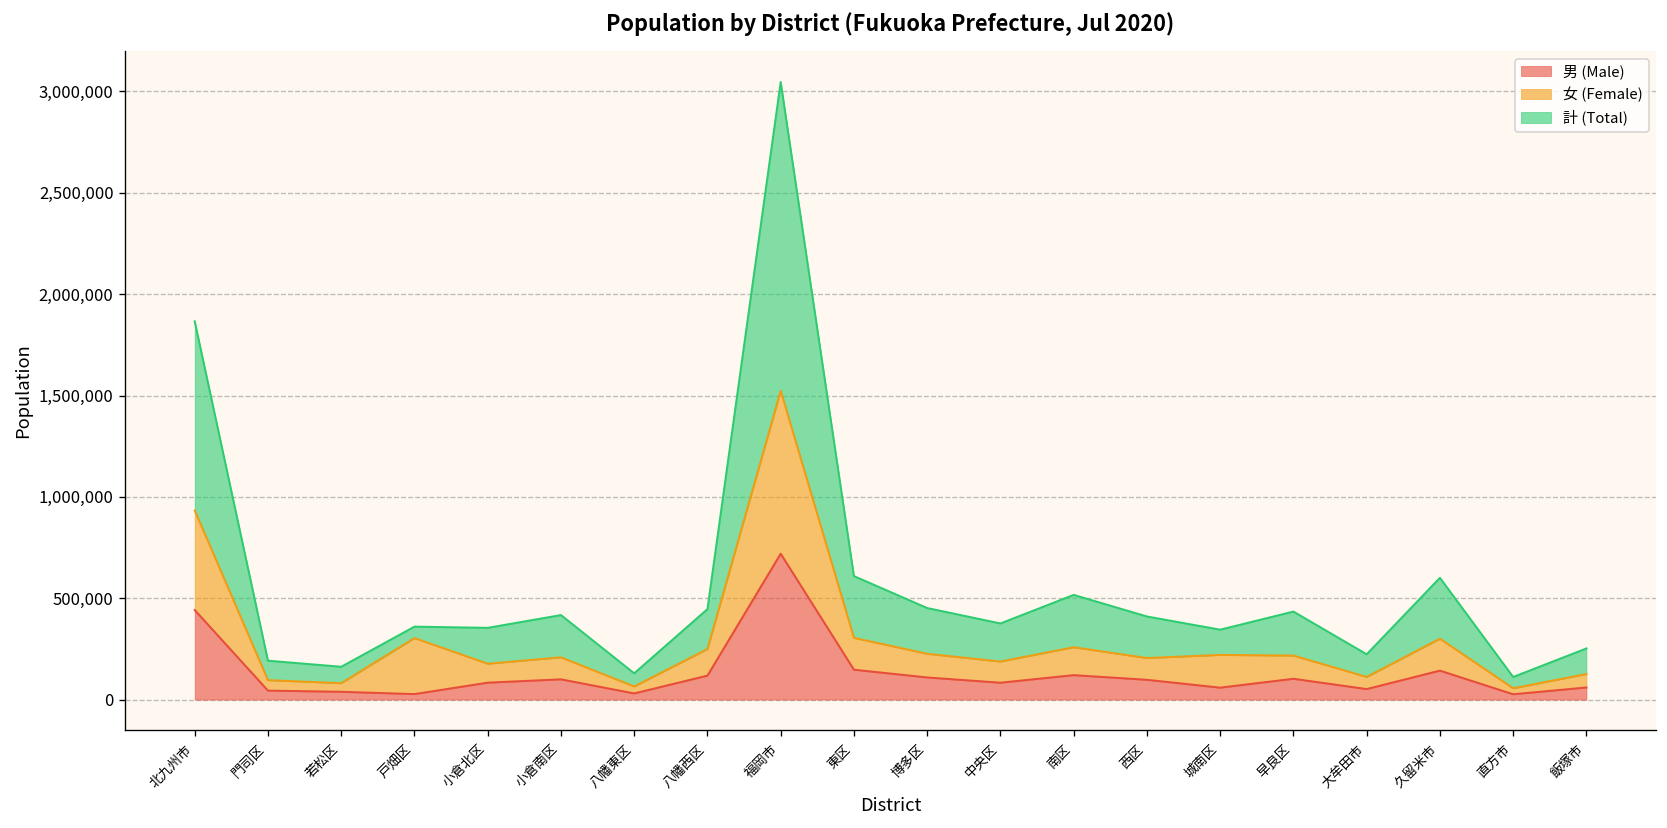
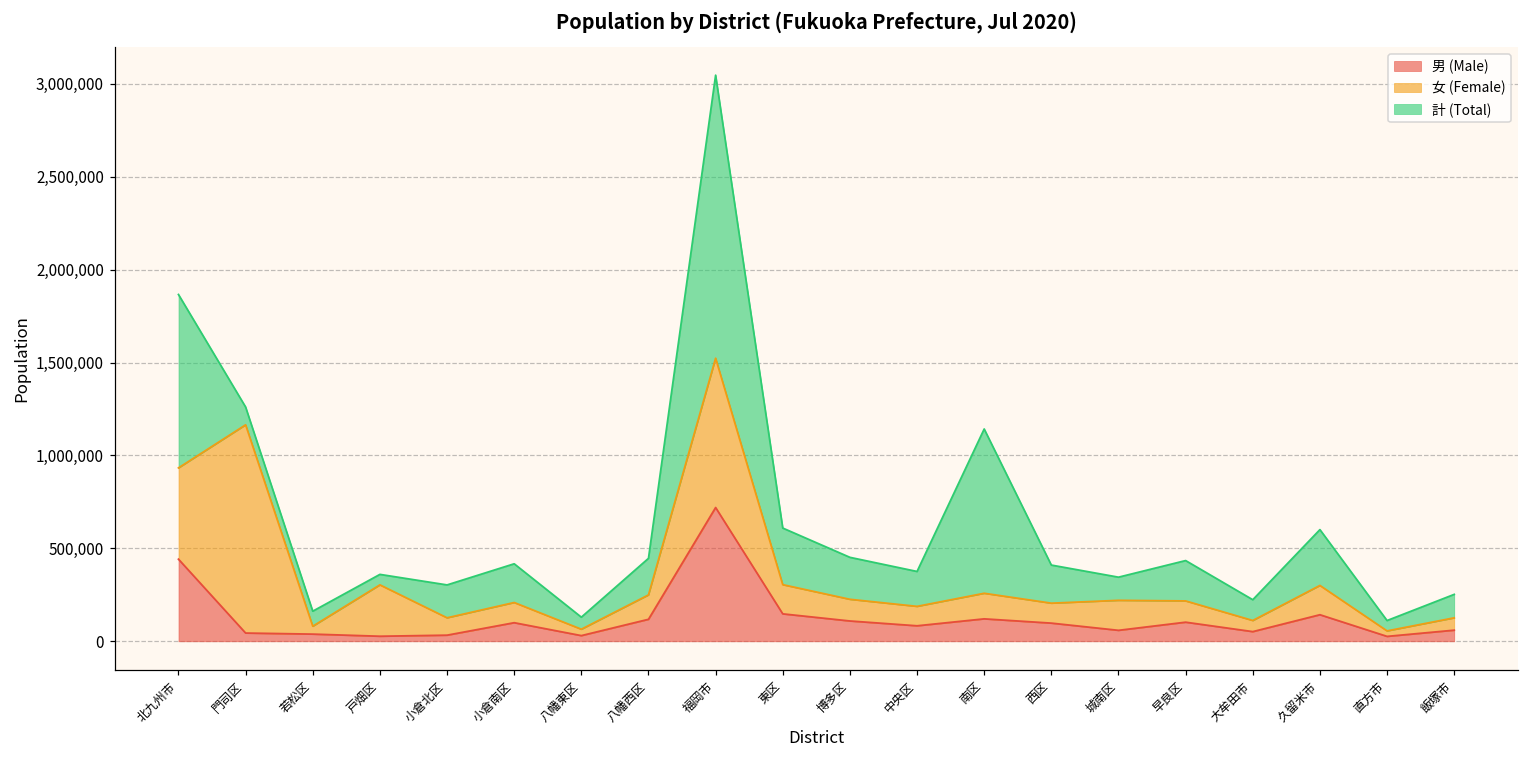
女 (Female), 門司区: 50,000 -> 1,120,000
男 (Male), 小倉北区: 80,000 -> 30,000
計 (Total), 南区: 260,000 -> 880,000
